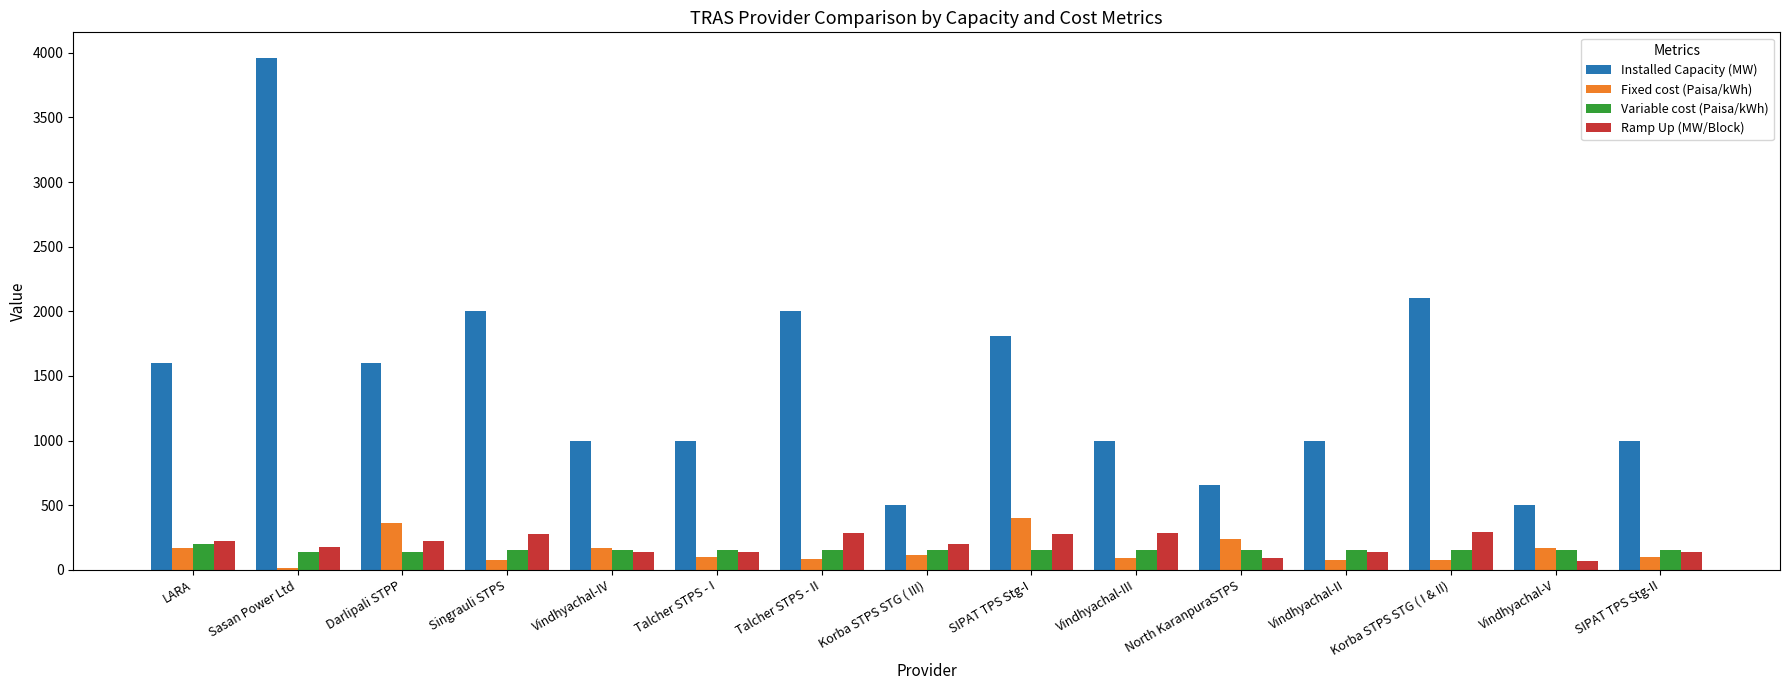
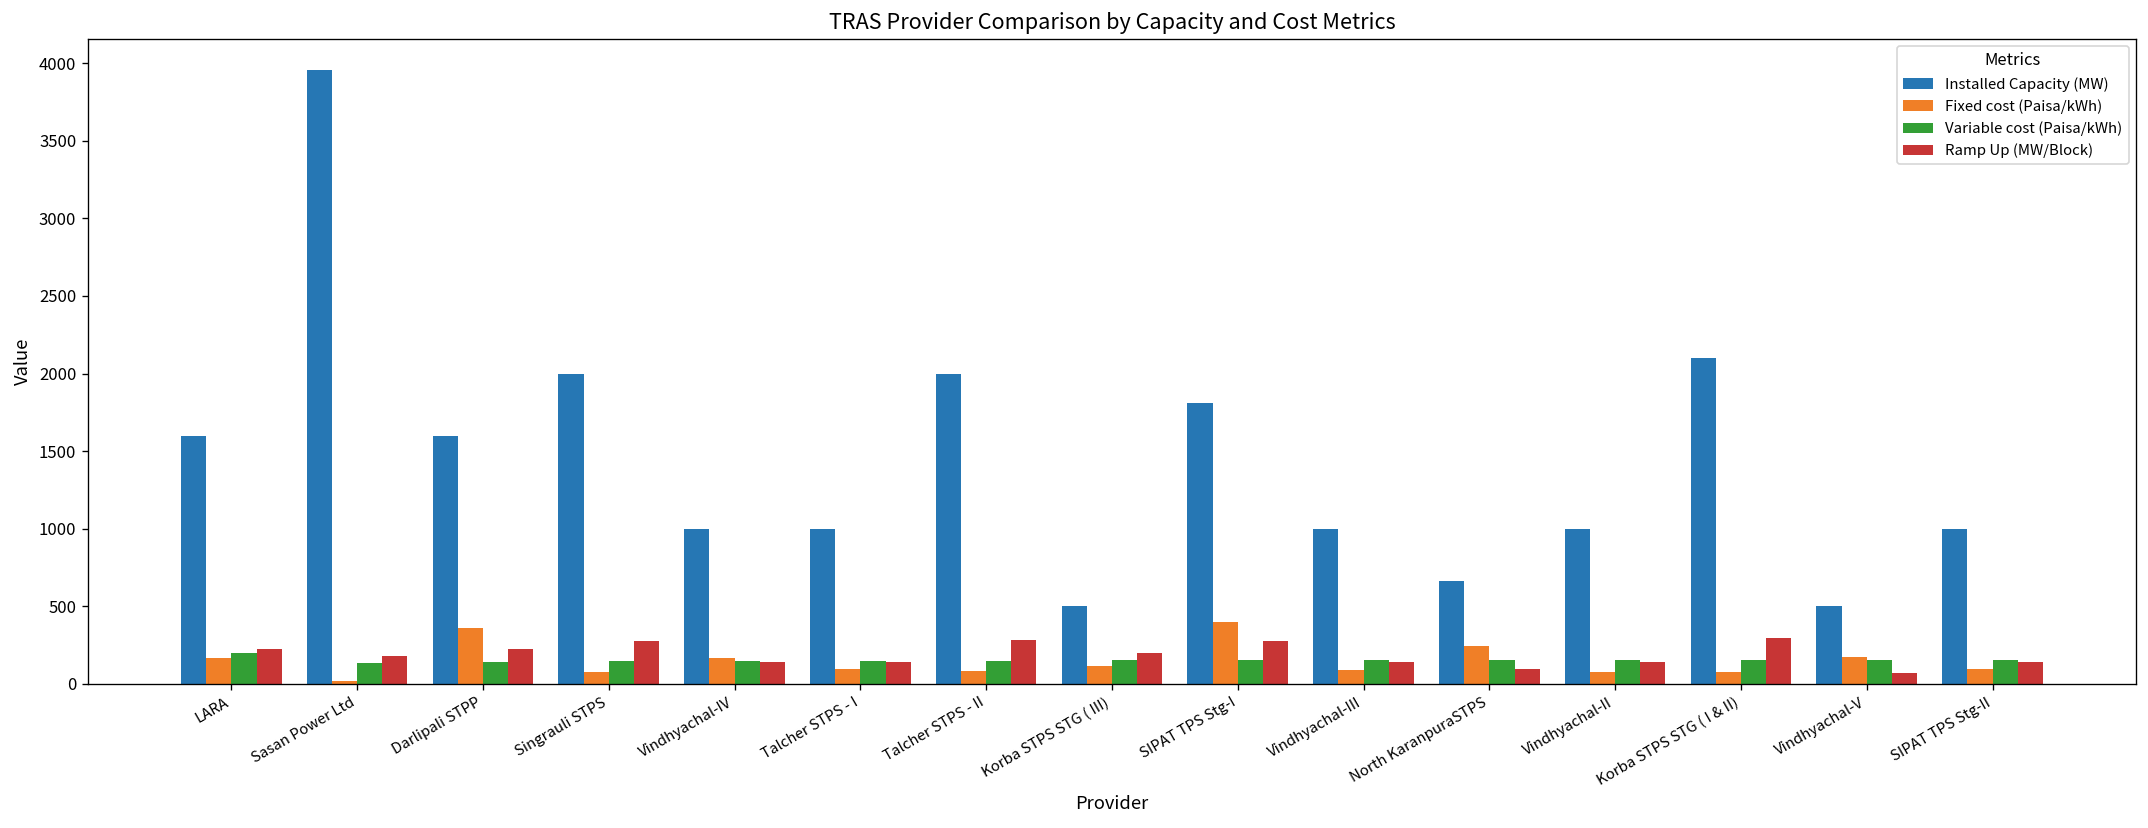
Ramp Up (MW/Block), Vindhyachal-III: 290 -> 140
